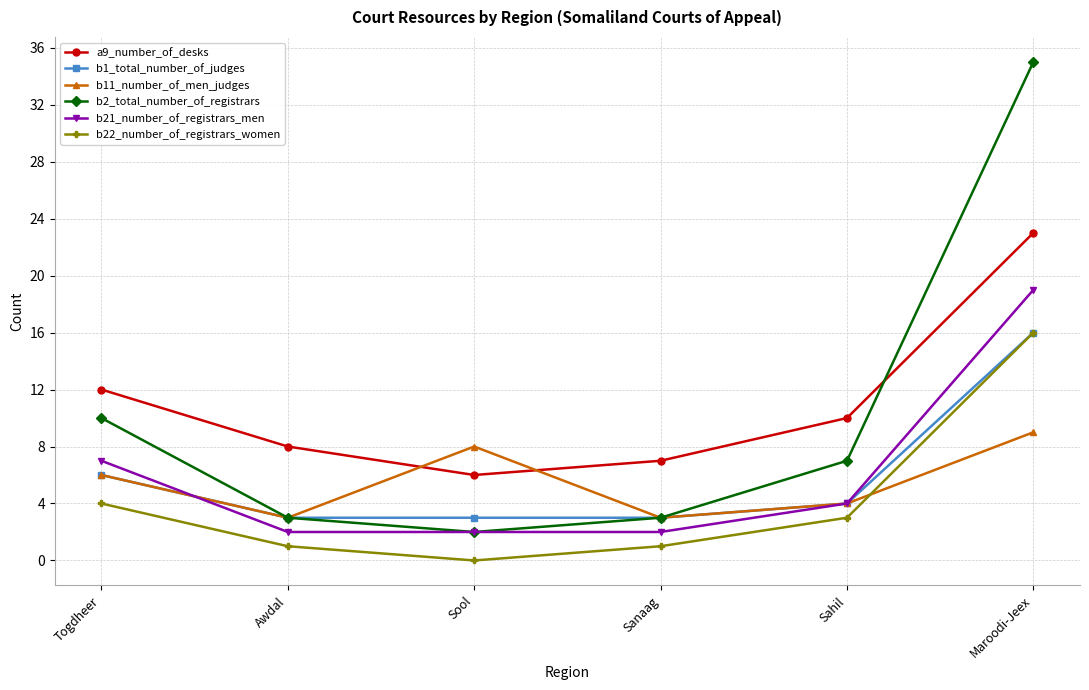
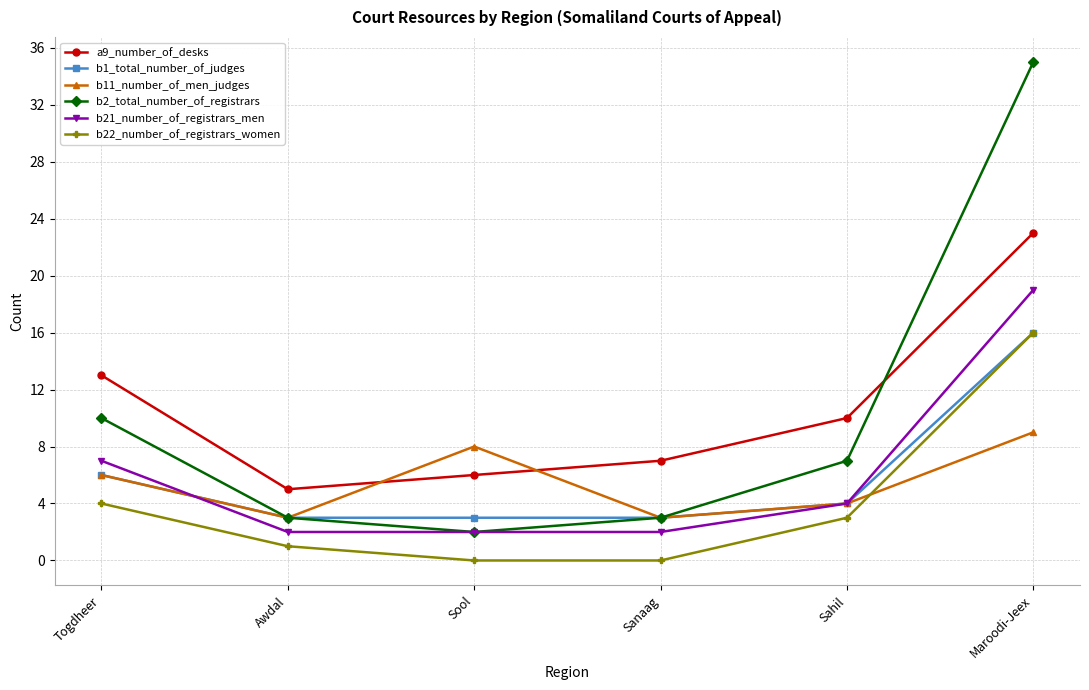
a9_number_of_desks, Togdheer: 12 -> 13
a9_number_of_desks, Awdal: 8 -> 5
b22_number_of_registrars_women, Sanaag: 1 -> 0
